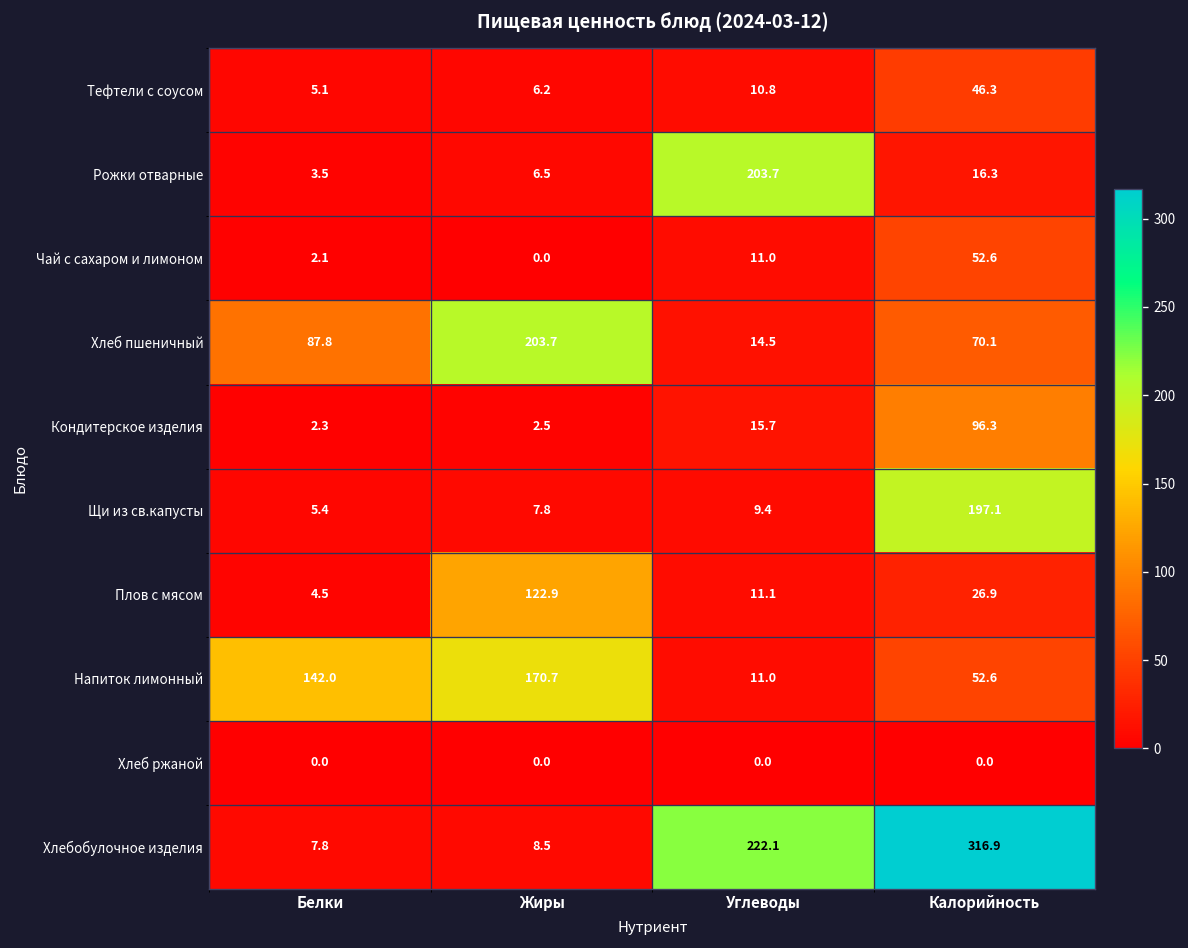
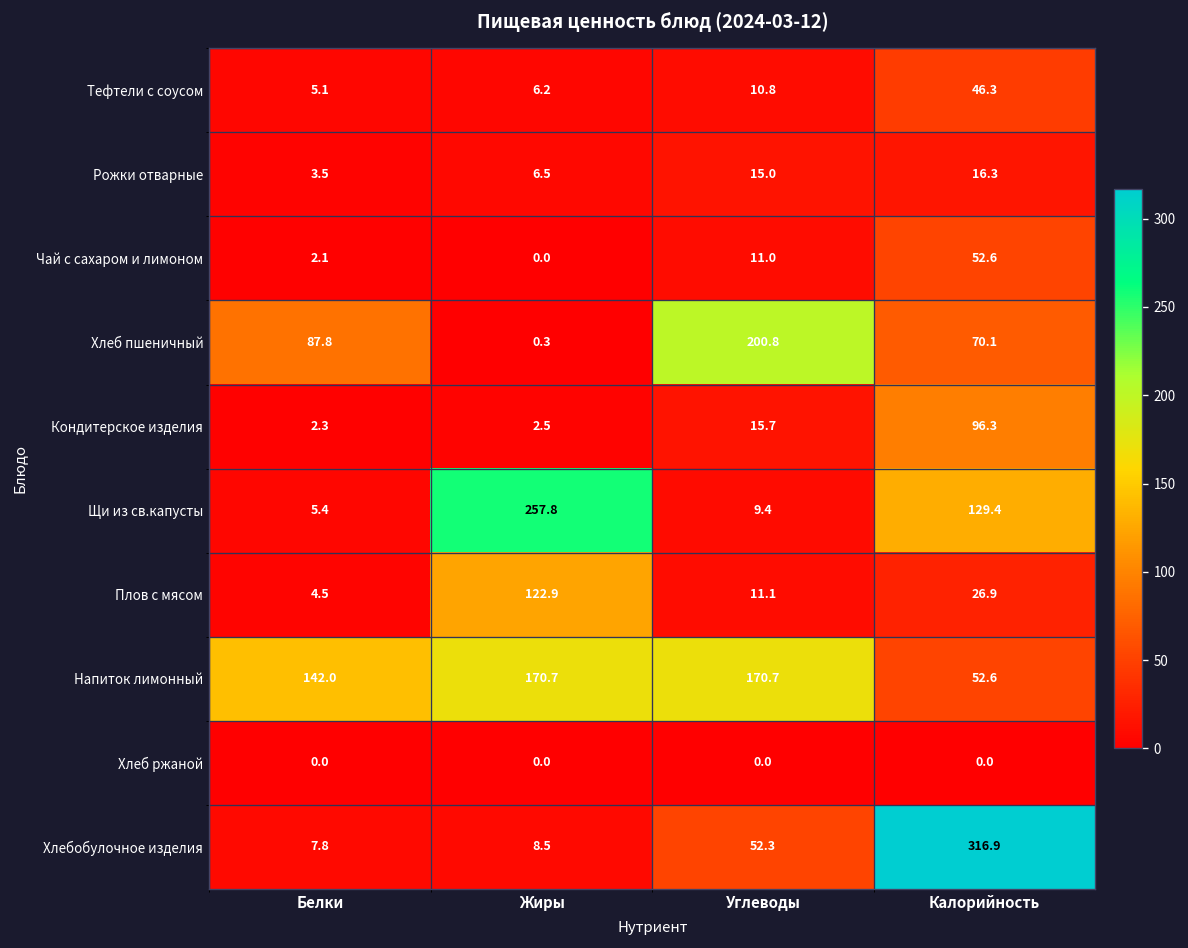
Рожки отварные, Углеводы: 203.7 -> 15.0
Хлеб пшеничный, Жиры: 203.7 -> 0.3
Хлеб пшеничный, Углеводы: 14.5 -> 200.8
Щи из св.капусты, Жиры: 7.8 -> 257.8
Щи из св.капусты, Калорийность: 197.1 -> 129.4
Напиток лимонный, Углеводы: 11.0 -> 170.7
Хлебобулочное изделия, Углеводы: 222.1 -> 52.3
